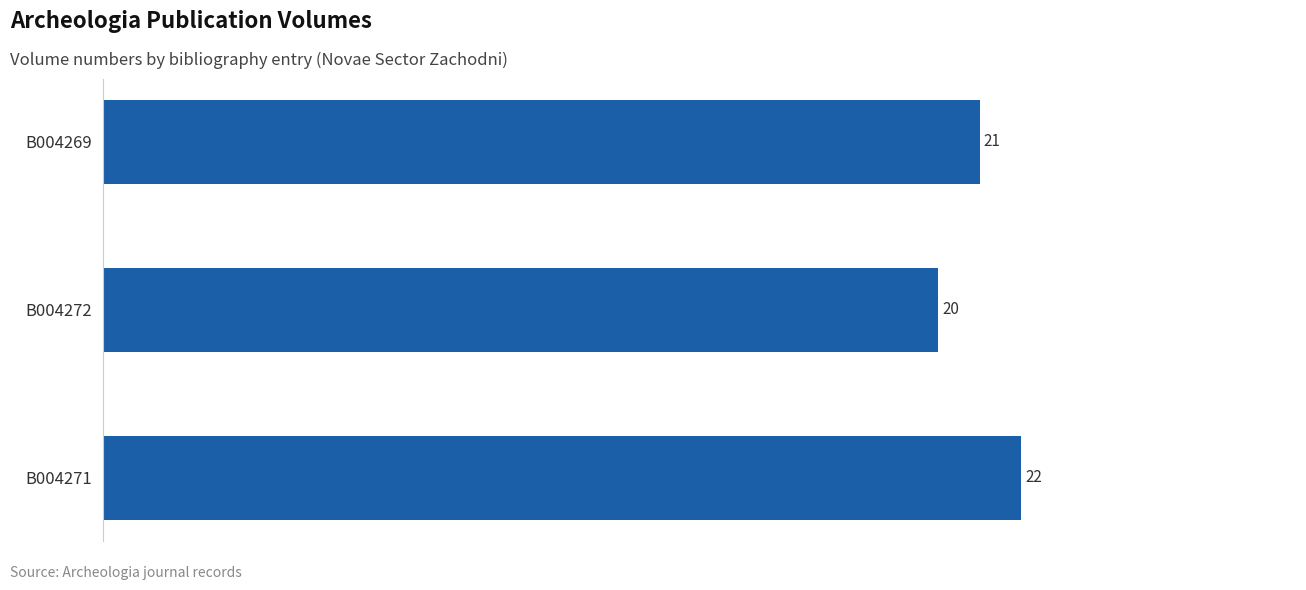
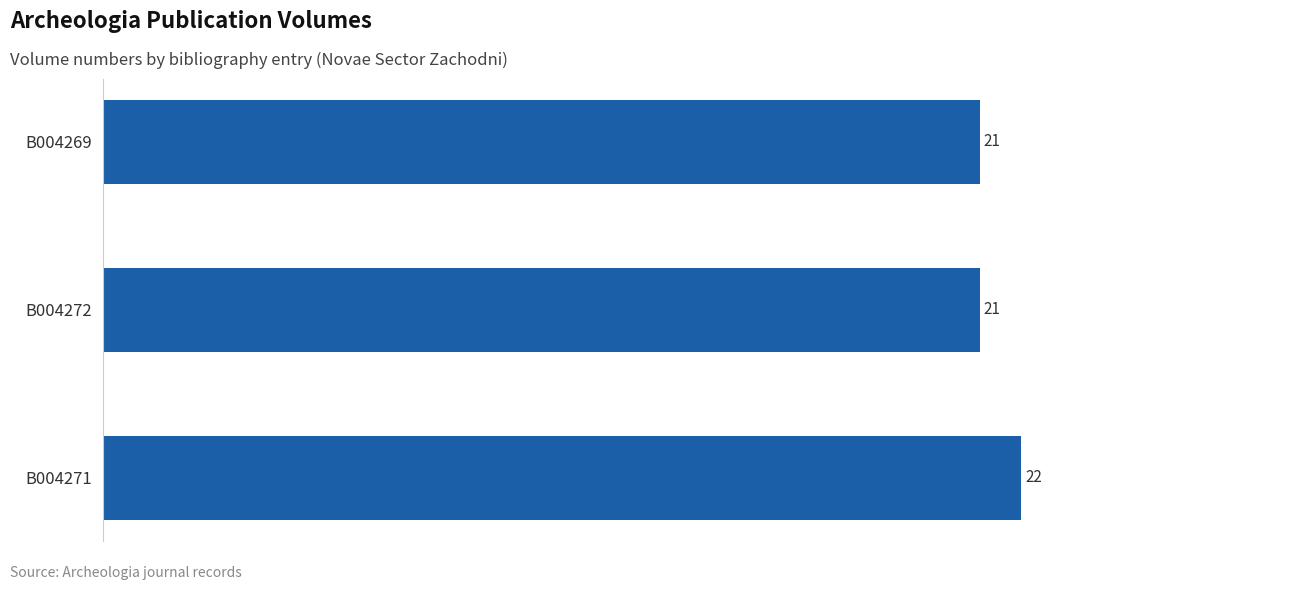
B004272: 20 -> 21
